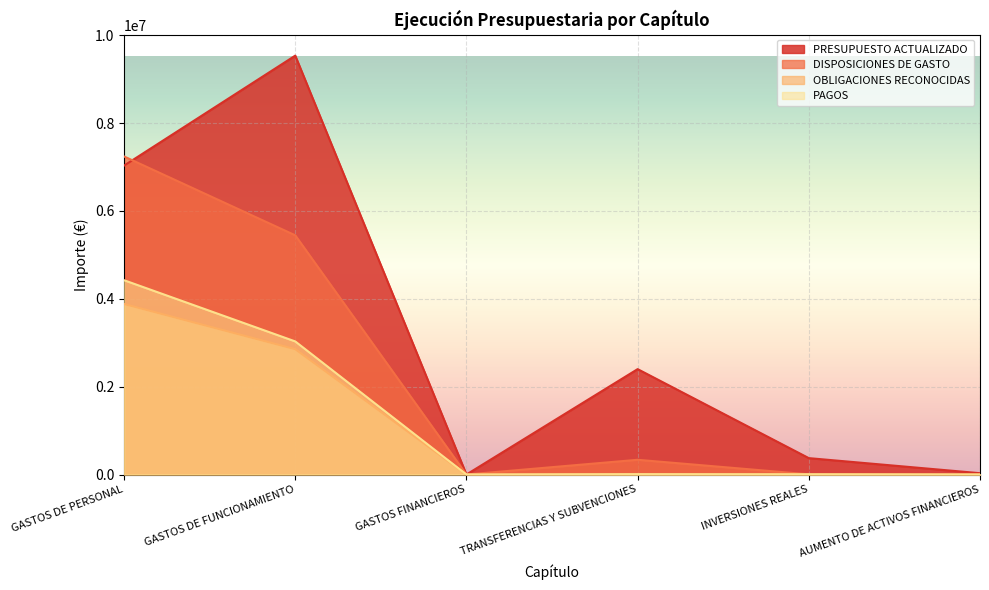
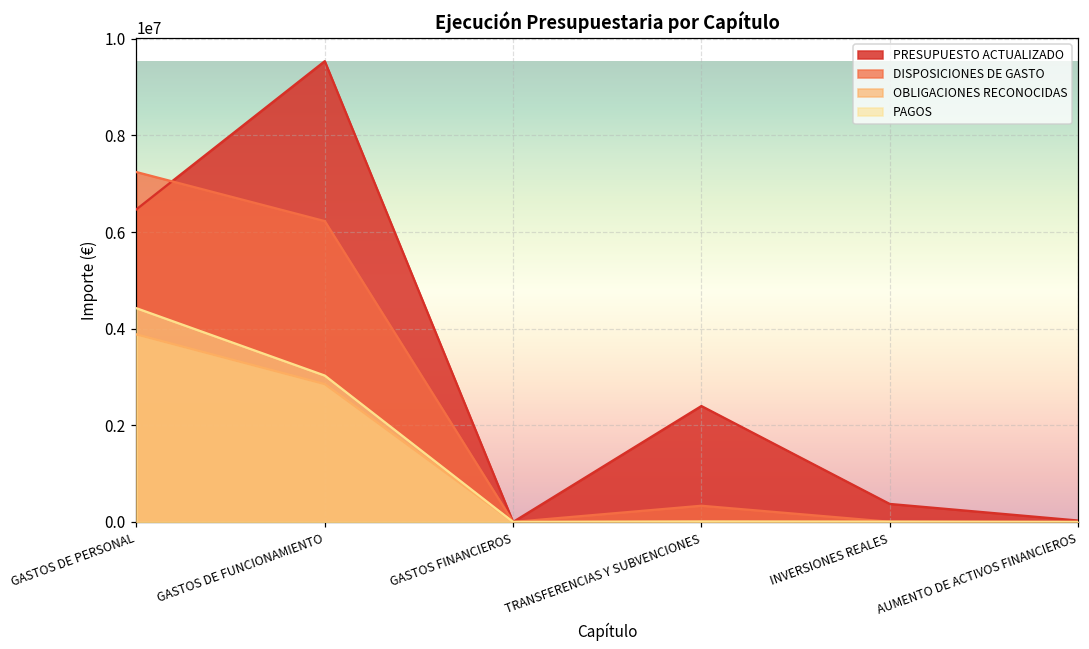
PRESUPUESTO ACTUALIZADO, GASTOS DE PERSONAL: 7000000 -> 6500000
DISPOSICIONES DE GASTO, GASTOS DE FUNCIONAMIENTO: 5400000 -> 6200000
